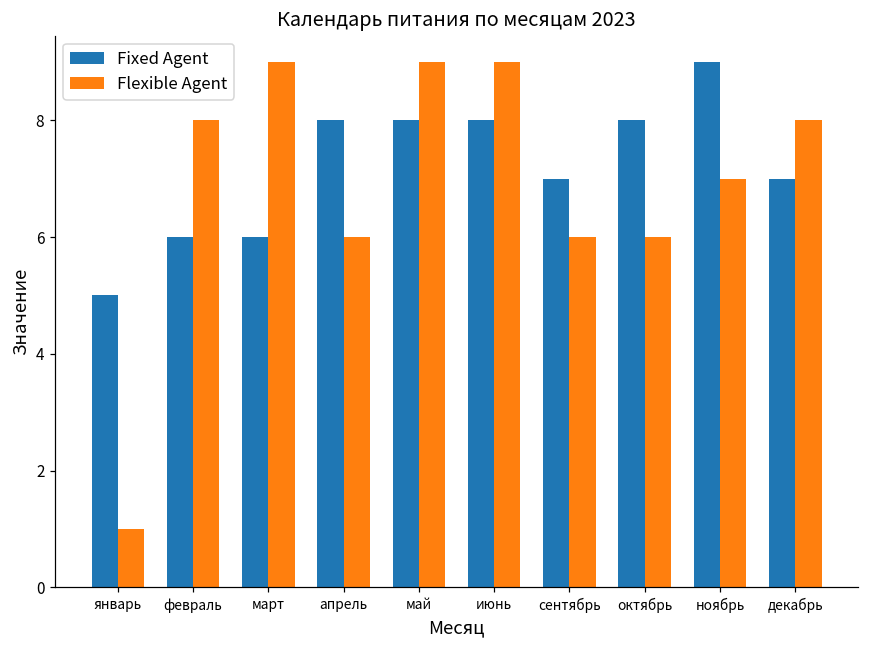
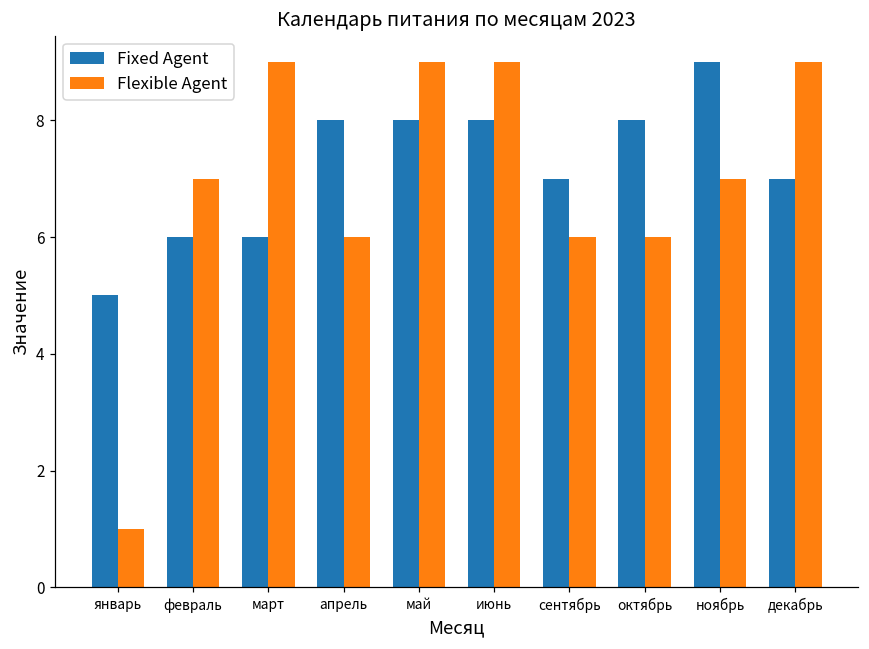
Flexible Agent, февраль: 8 -> 7
Flexible Agent, декабрь: 8 -> 9
